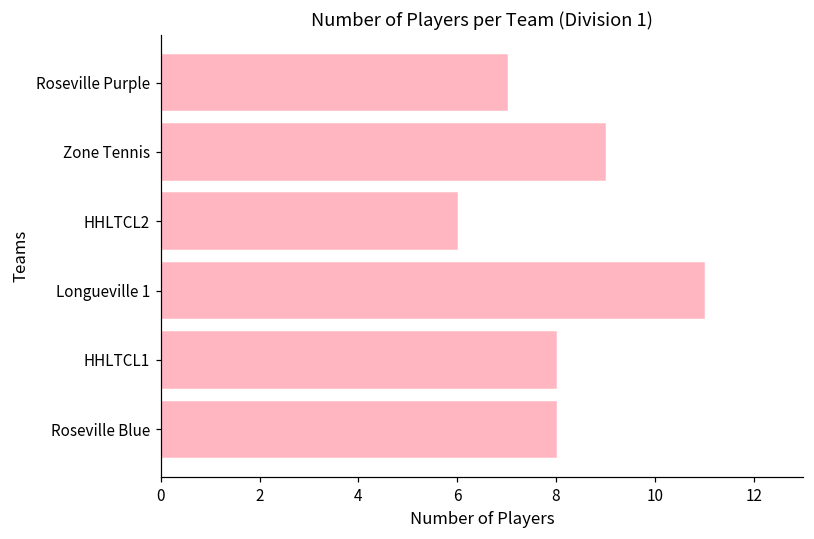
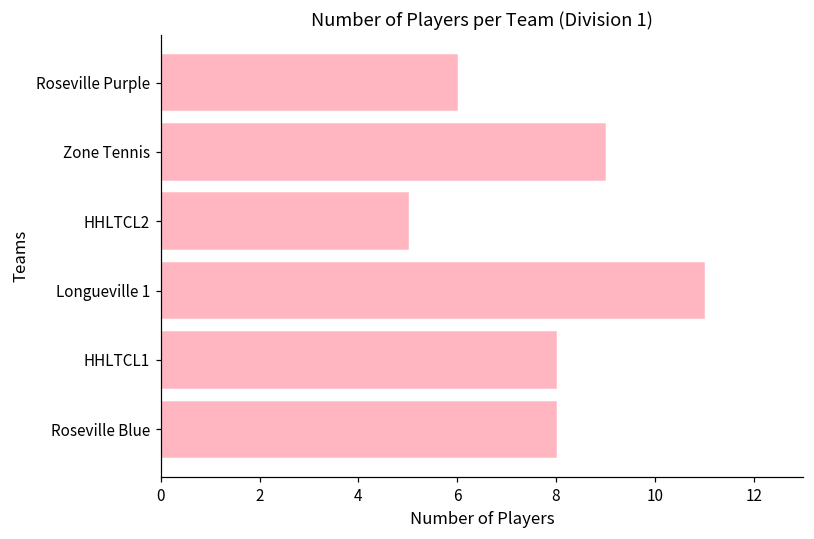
Roseville Purple: 7 -> 6
HHLTCL2: 6 -> 5
